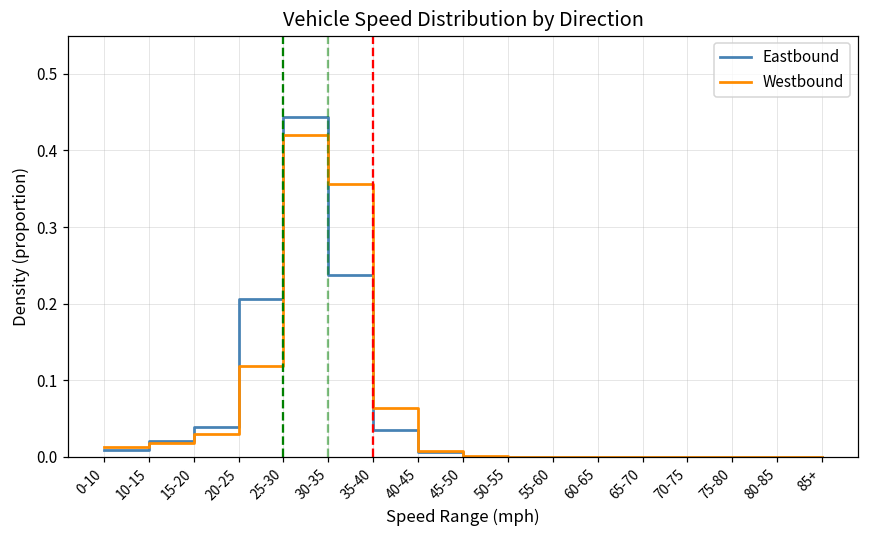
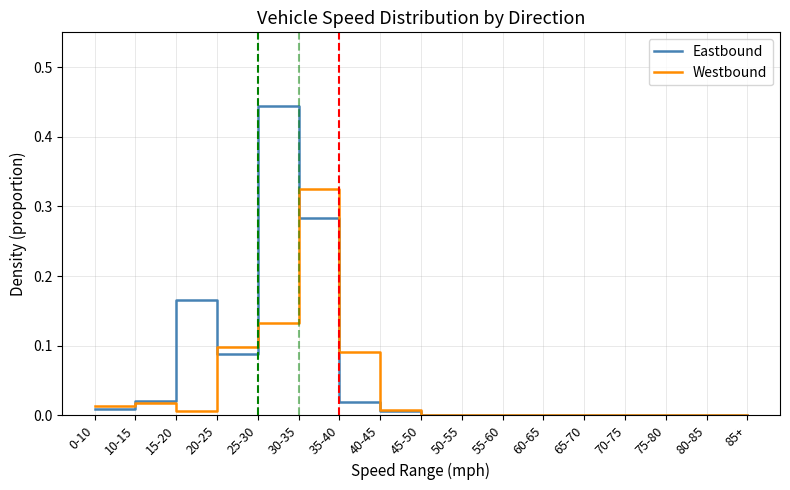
Eastbound, 15-20: 0.04 -> 0.17
Westbound, 15-20: 0.03 -> 0.01
Eastbound, 20-25: 0.21 -> 0.09
Westbound, 20-25: 0.12 -> 0.10
Westbound, 25-30: 0.42 -> 0.13
Eastbound, 30-35: 0.24 -> 0.28
Westbound, 30-35: 0.36 -> 0.33
Eastbound, 35-40: 0.04 -> 0.02
Westbound, 35-40: 0.06 -> 0.09
